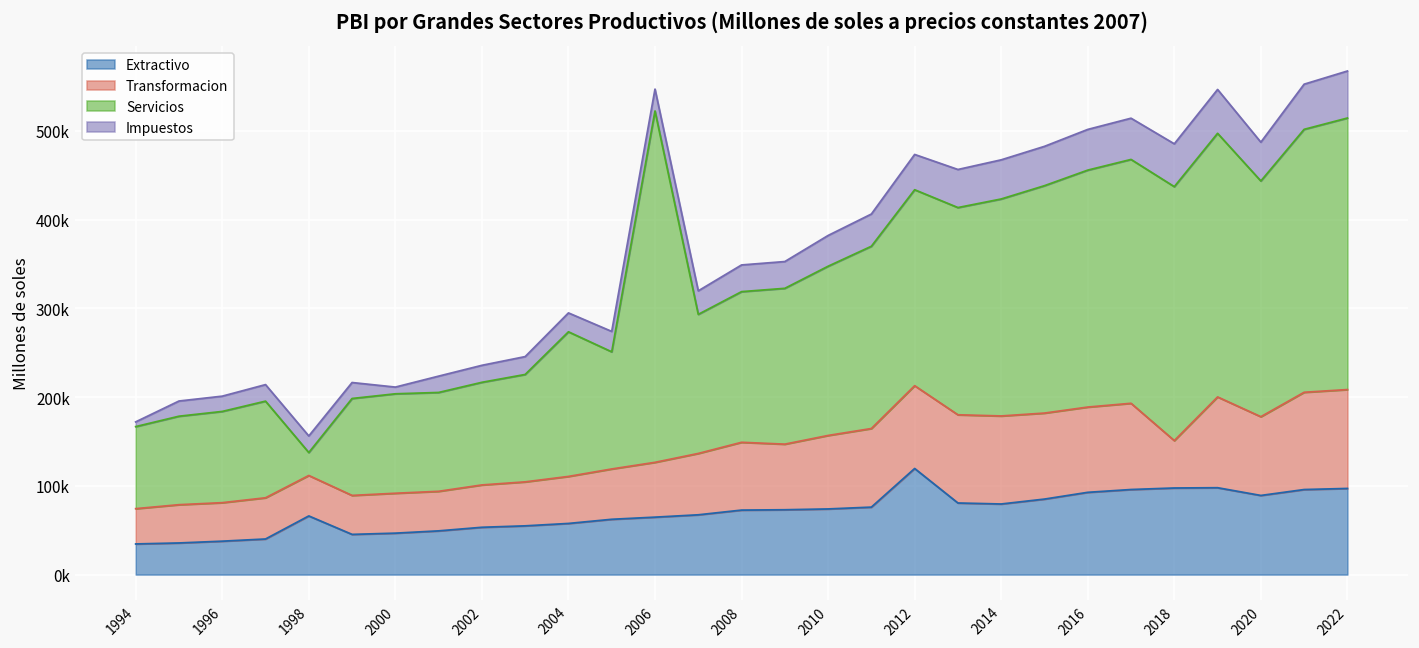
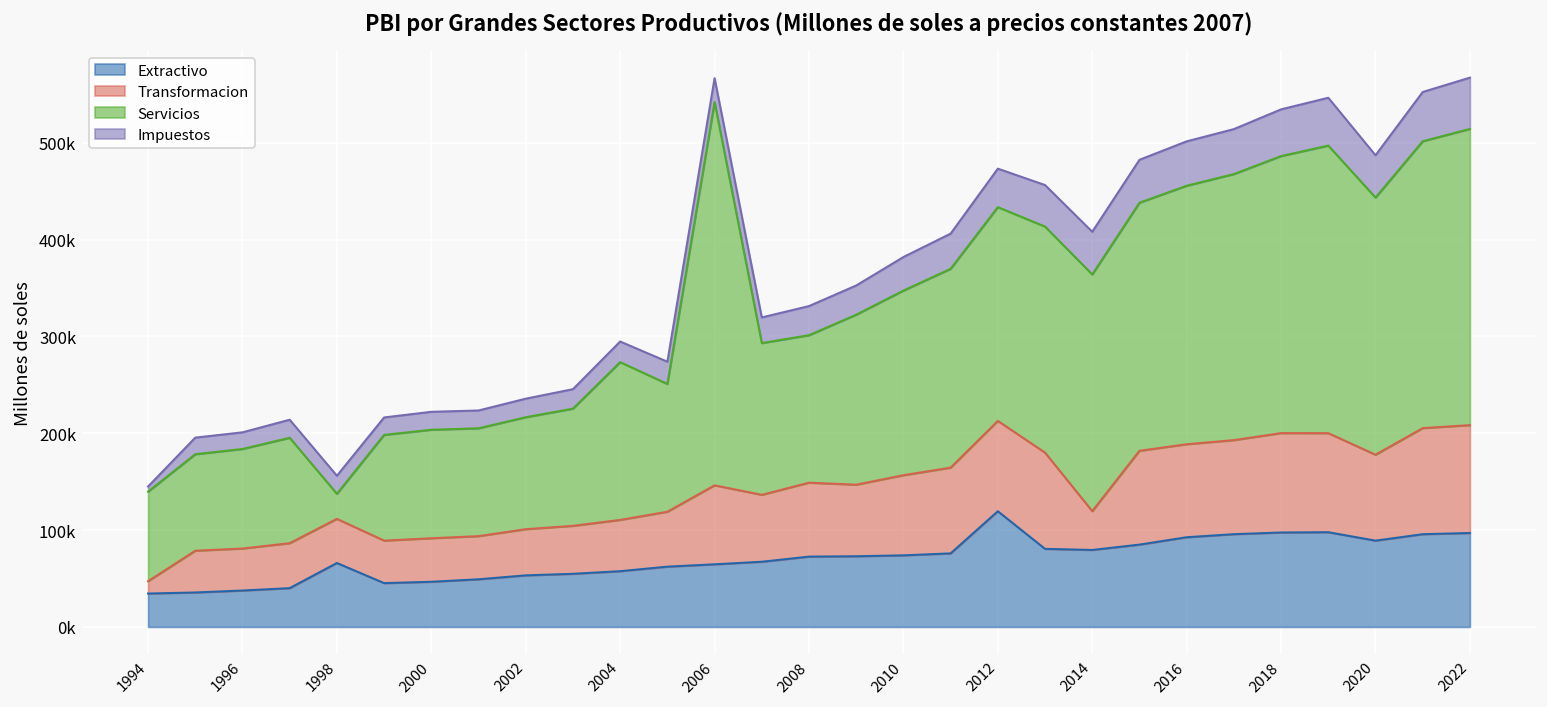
Transformacion, 1994: 40000 -> 10000
Impuestos, 2000: 10000 -> 20000
Transformacion, 2006: 60000 -> 80000
Servicios, 2008: 170000 -> 150000
Transformacion, 2014: 100000 -> 40000
Transformacion, 2018: 50000 -> 100000
